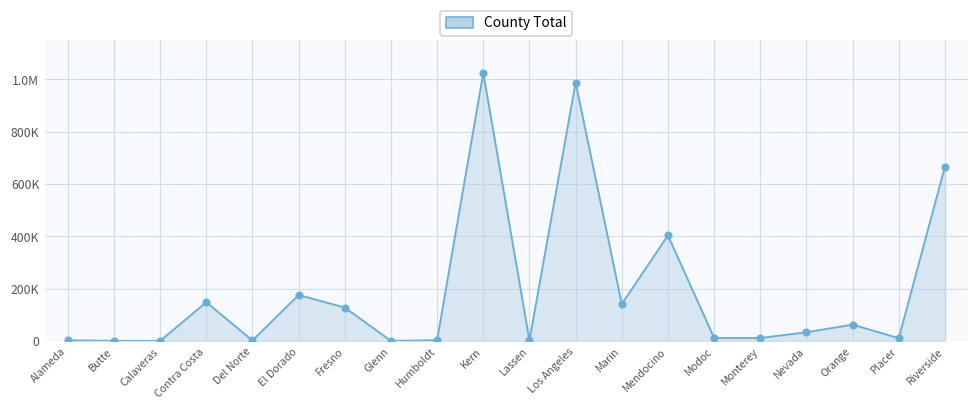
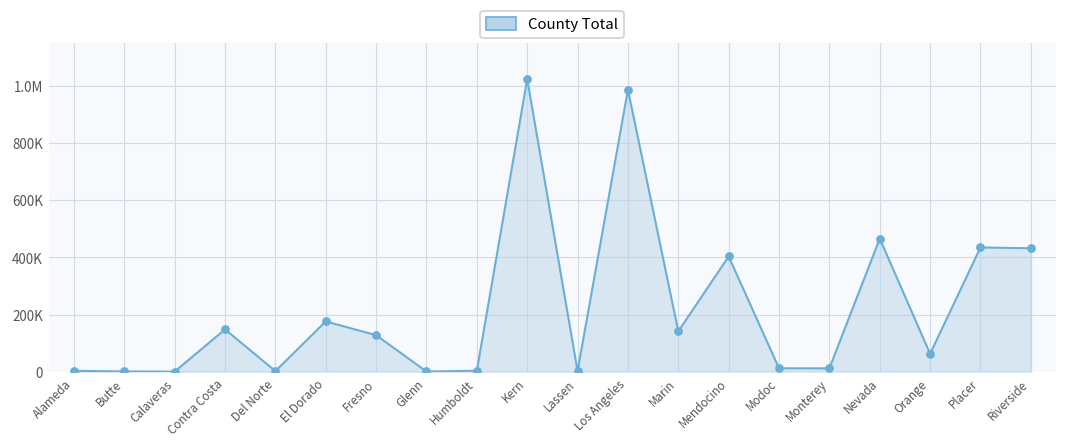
Nevada: 30000 -> 470000
Placer: 10000 -> 430000
Riverside: 670000 -> 430000
